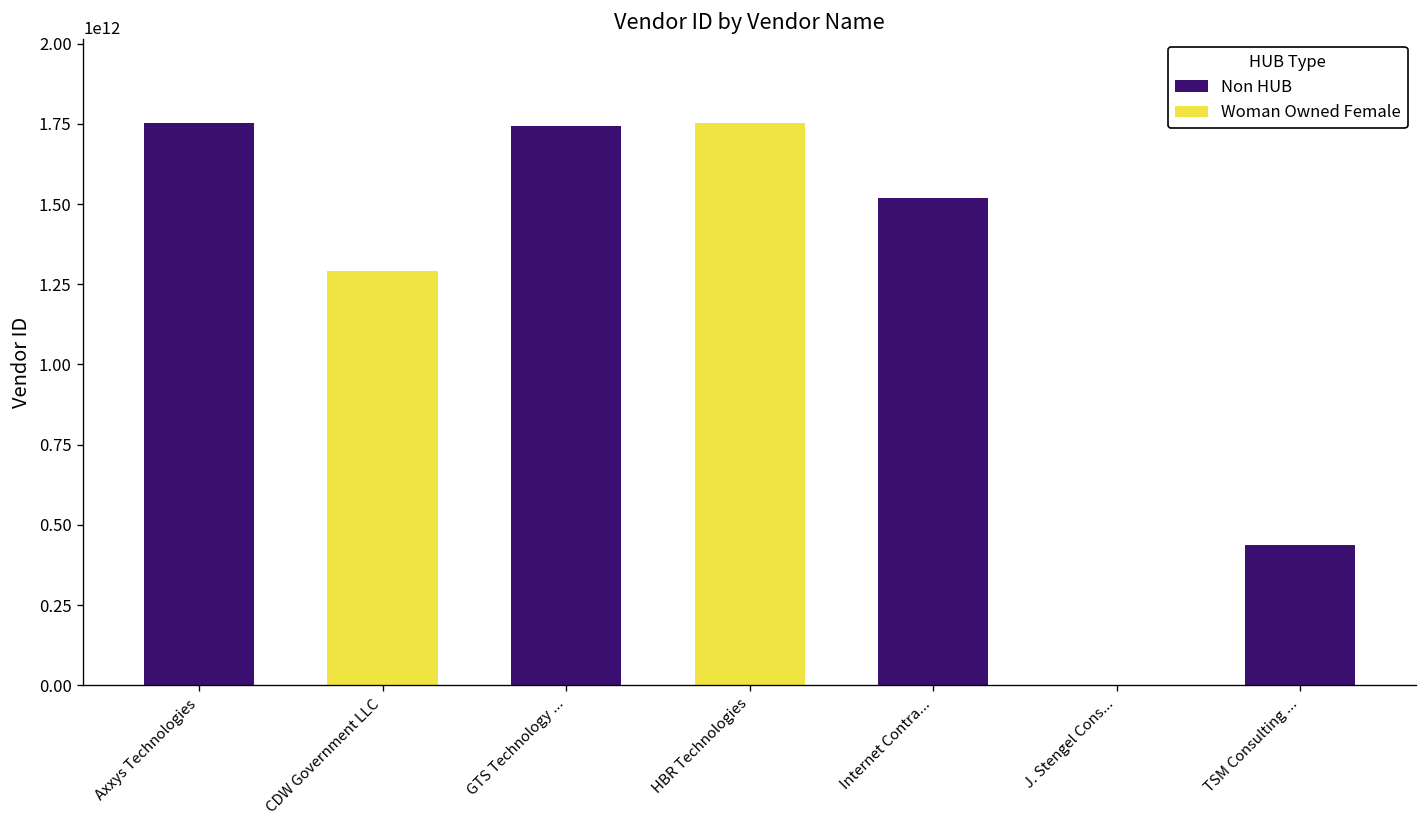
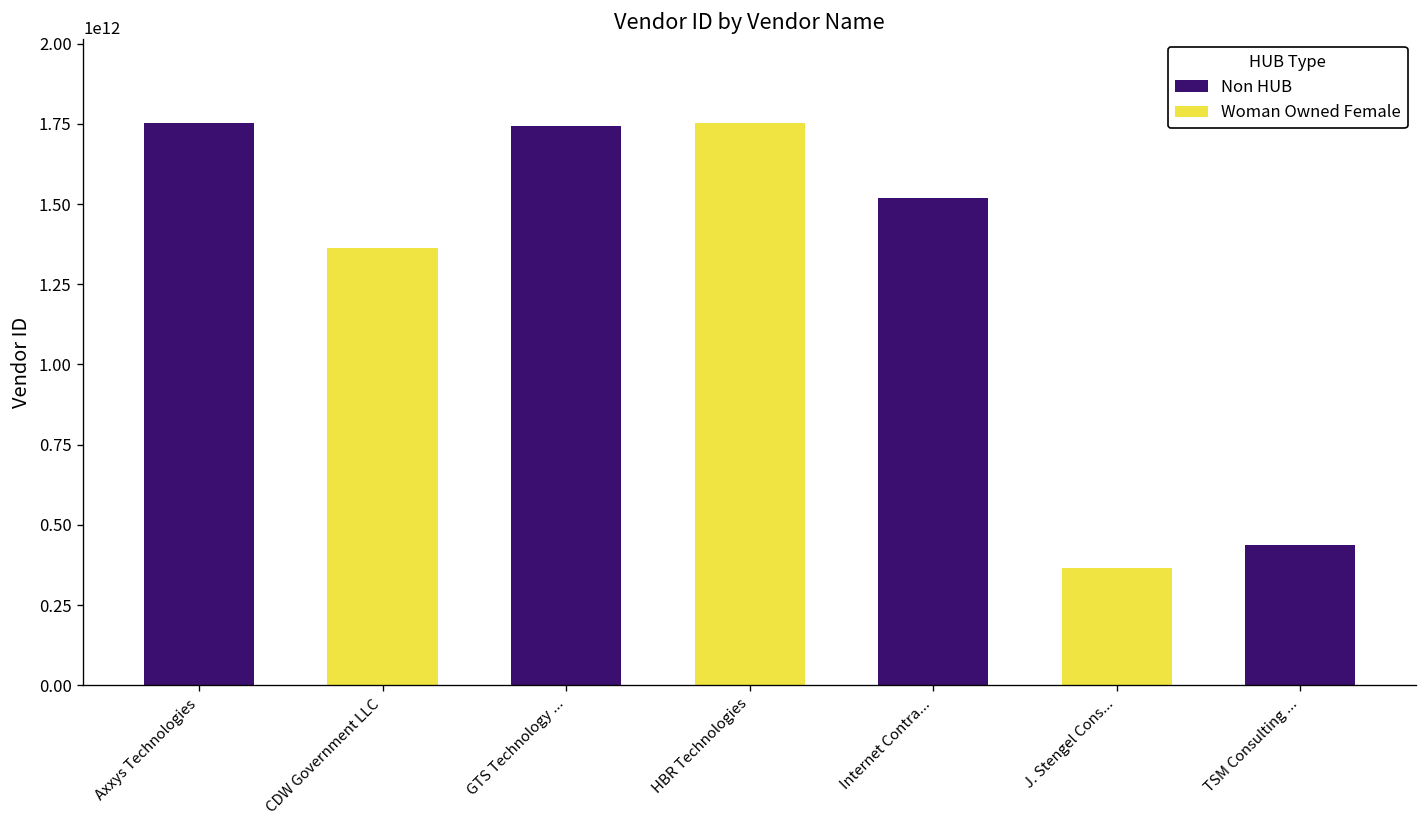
Woman Owned Female, CDW Government LLC: 1290000000000 -> 1360000000000
Woman Owned Female, J. Stengel Cons...: 0 -> 360000000000
